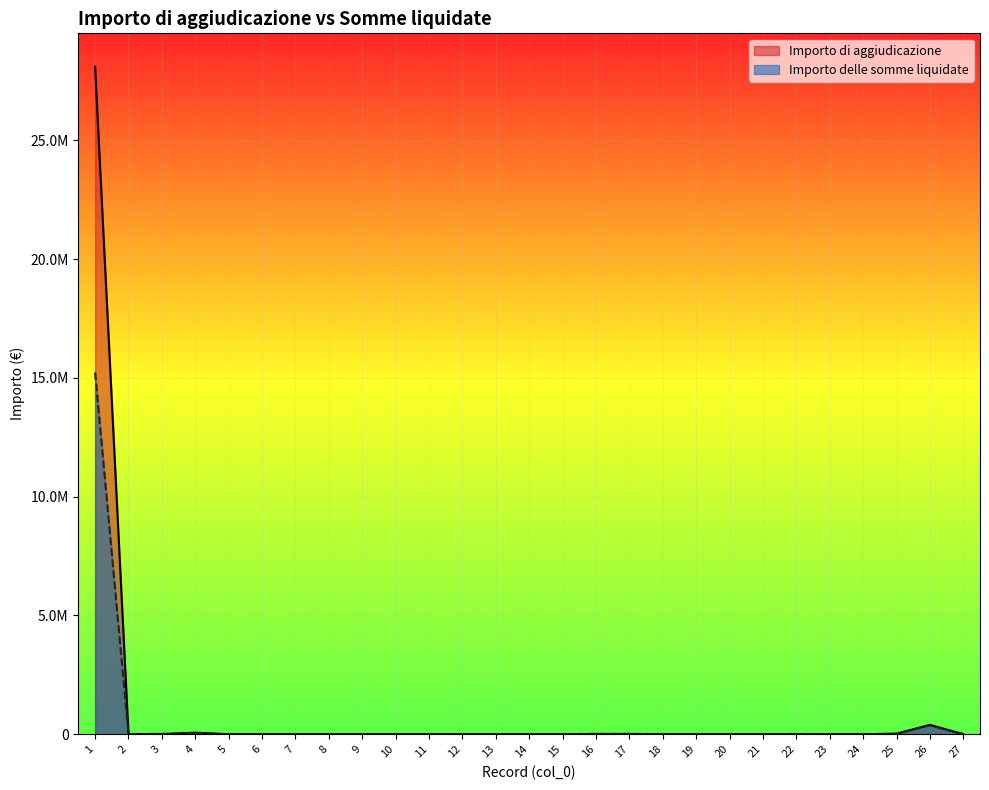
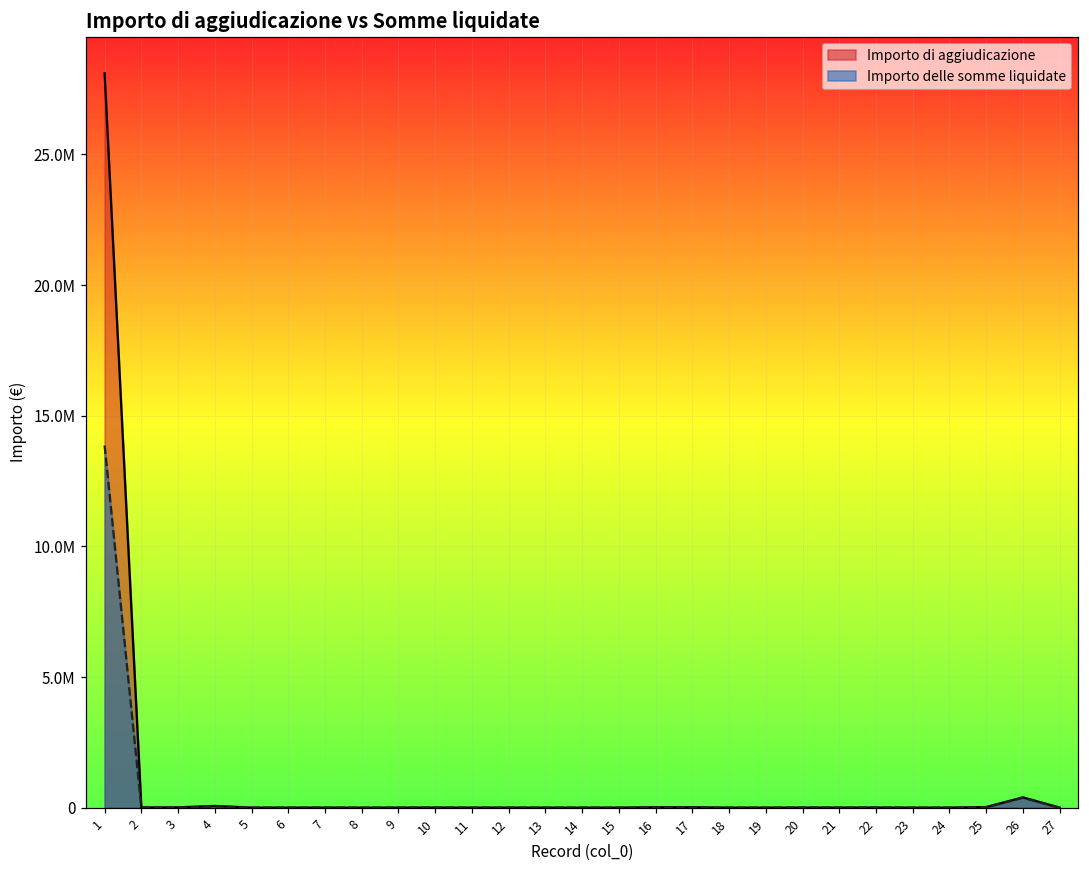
Importo delle somme liquidate, 1: 15200000 -> 13900000
